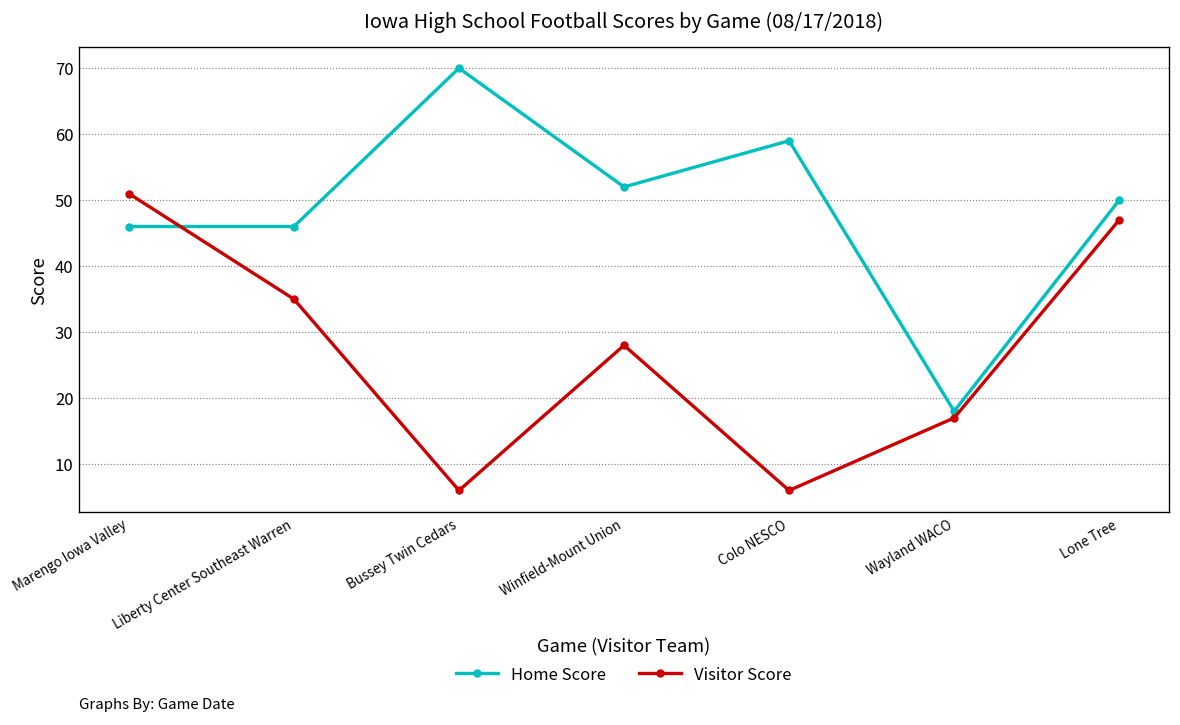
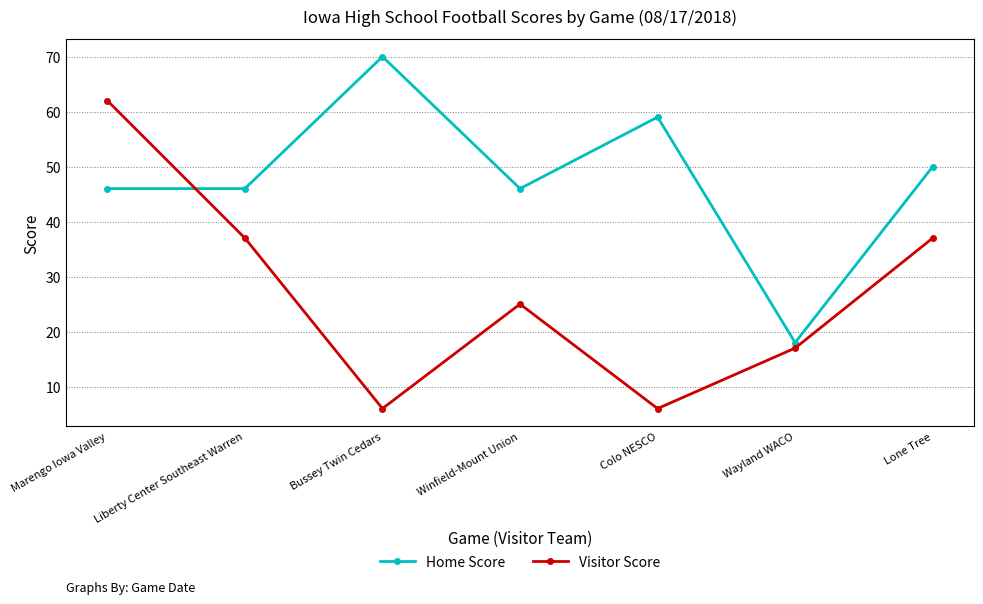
Visitor Score, Marengo Iowa Valley: 51 -> 62
Visitor Score, Liberty Center Southeast Warren: 35 -> 37
Home Score, Winfield-Mount Union: 52 -> 46
Visitor Score, Winfield-Mount Union: 28 -> 25
Visitor Score, Lone Tree: 47 -> 37
